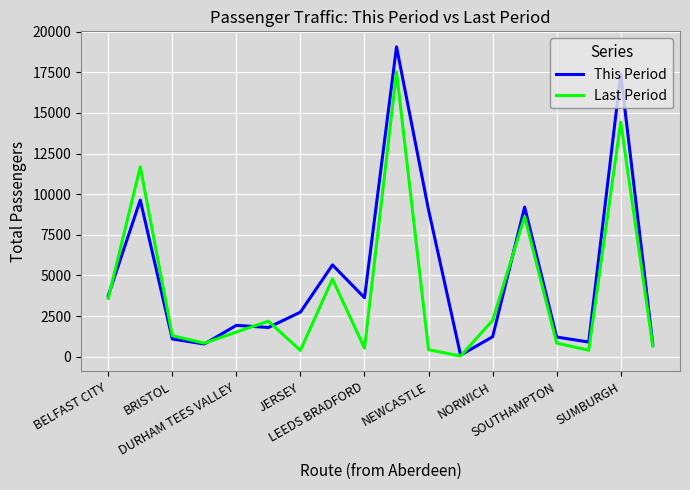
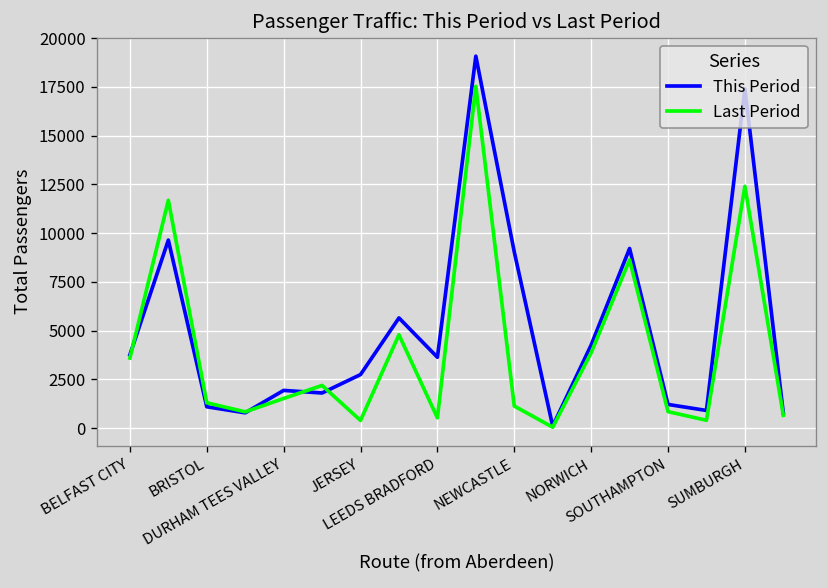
Last Period, NEWCASTLE: 400 -> 1100
This Period, NORWICH: 1200 -> 4300
Last Period, NORWICH: 2200 -> 3900
Last Period, SUMBURGH: 14400 -> 12400
